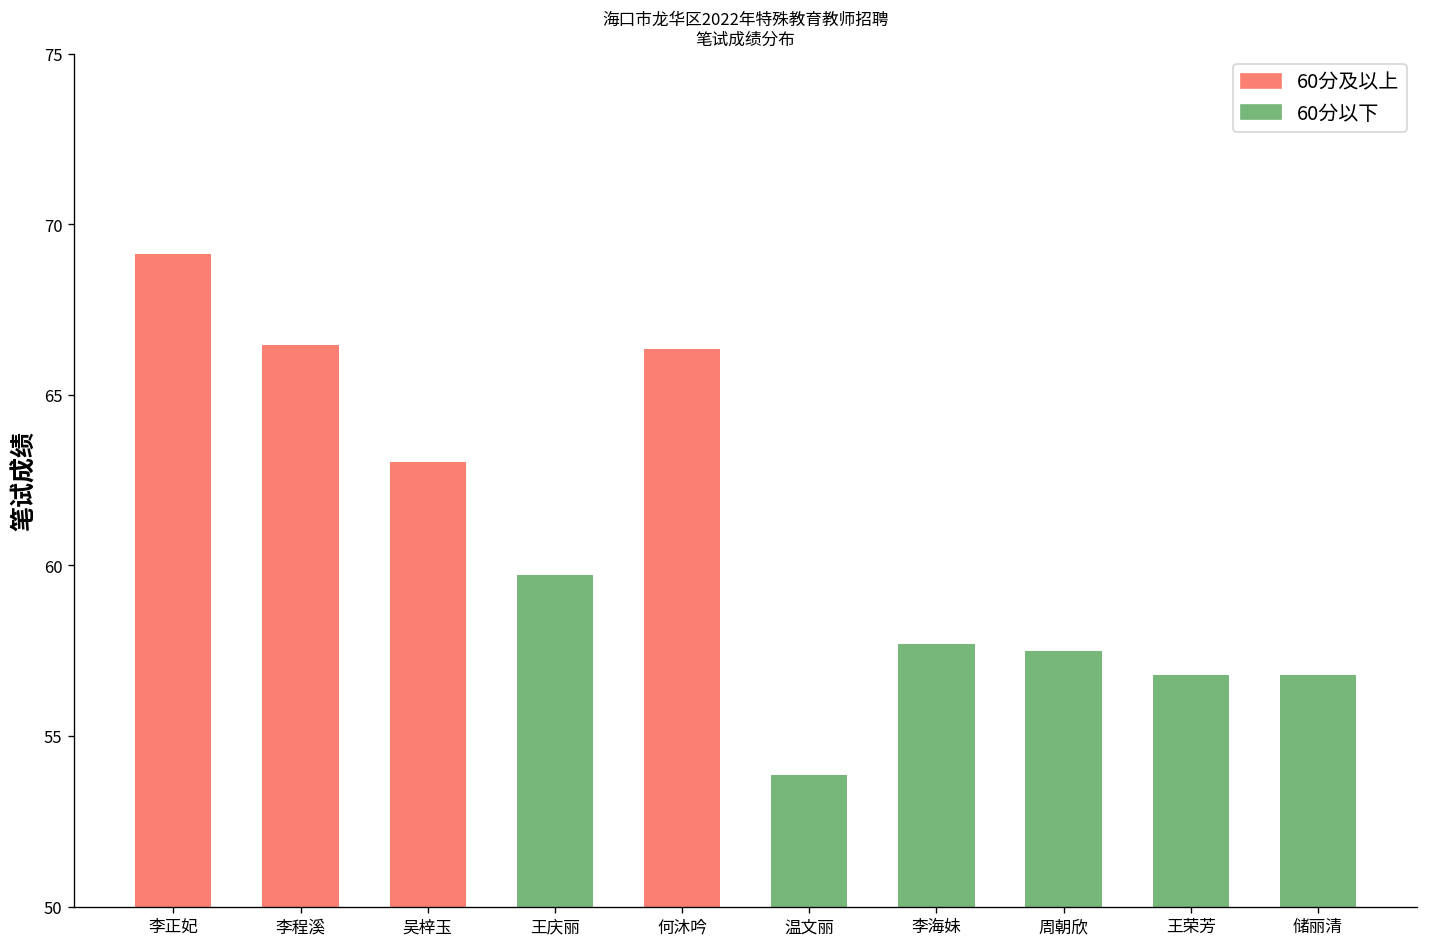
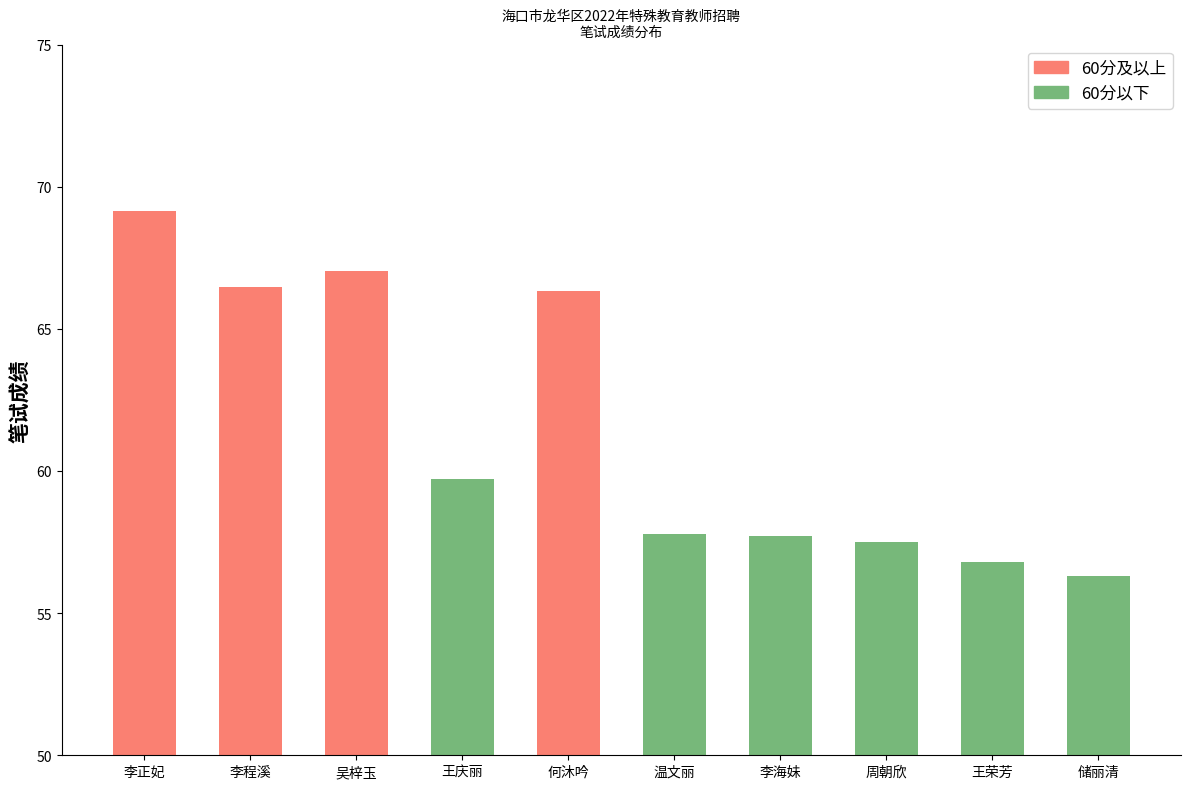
吴梓玉: 63.0 -> 67.0
温文丽: 53.9 -> 57.8
储丽清: 56.8 -> 56.3
